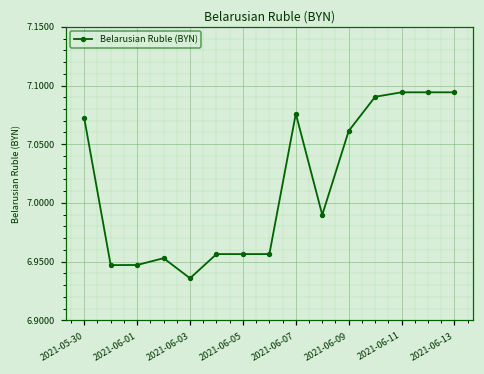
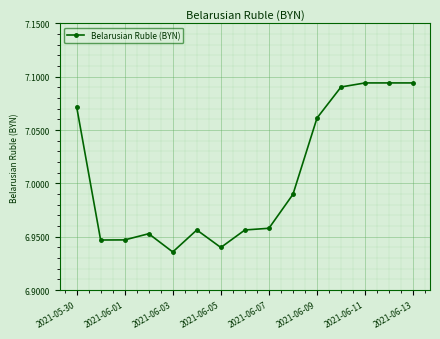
2021-06-05: 6.956 -> 6.940
2021-06-07: 7.076 -> 6.958
